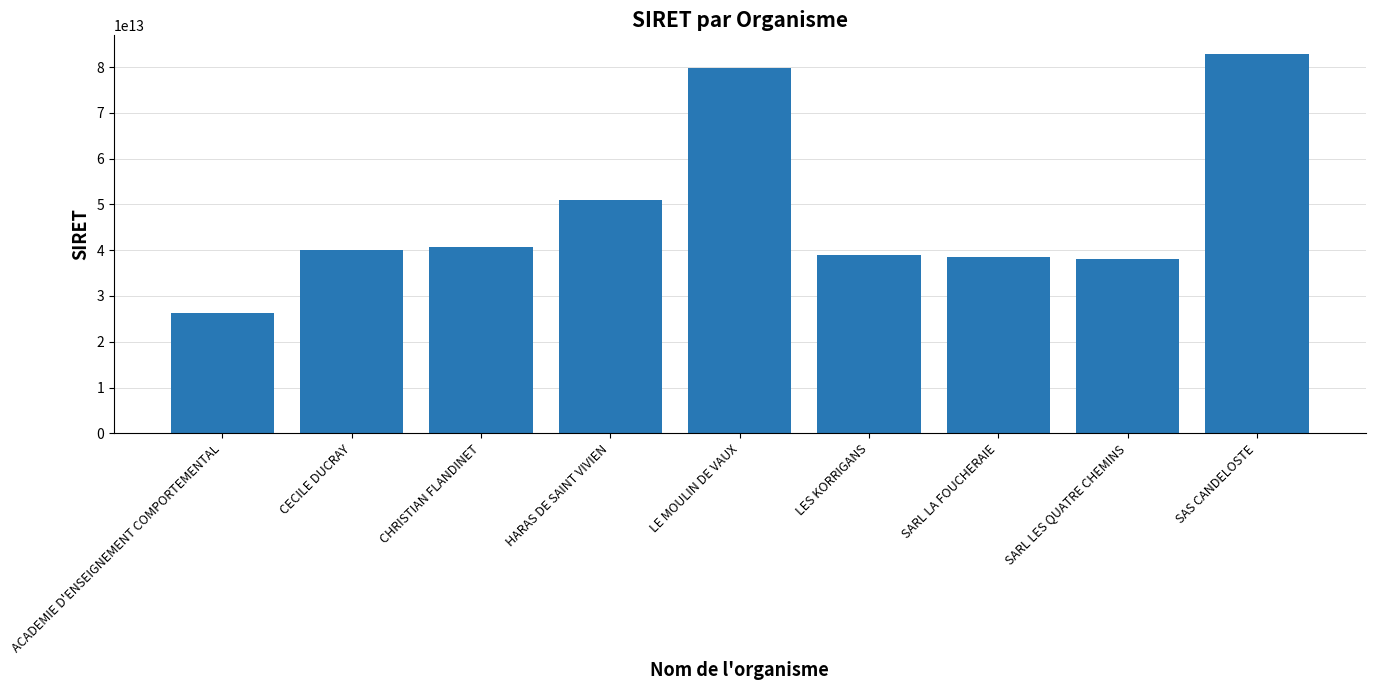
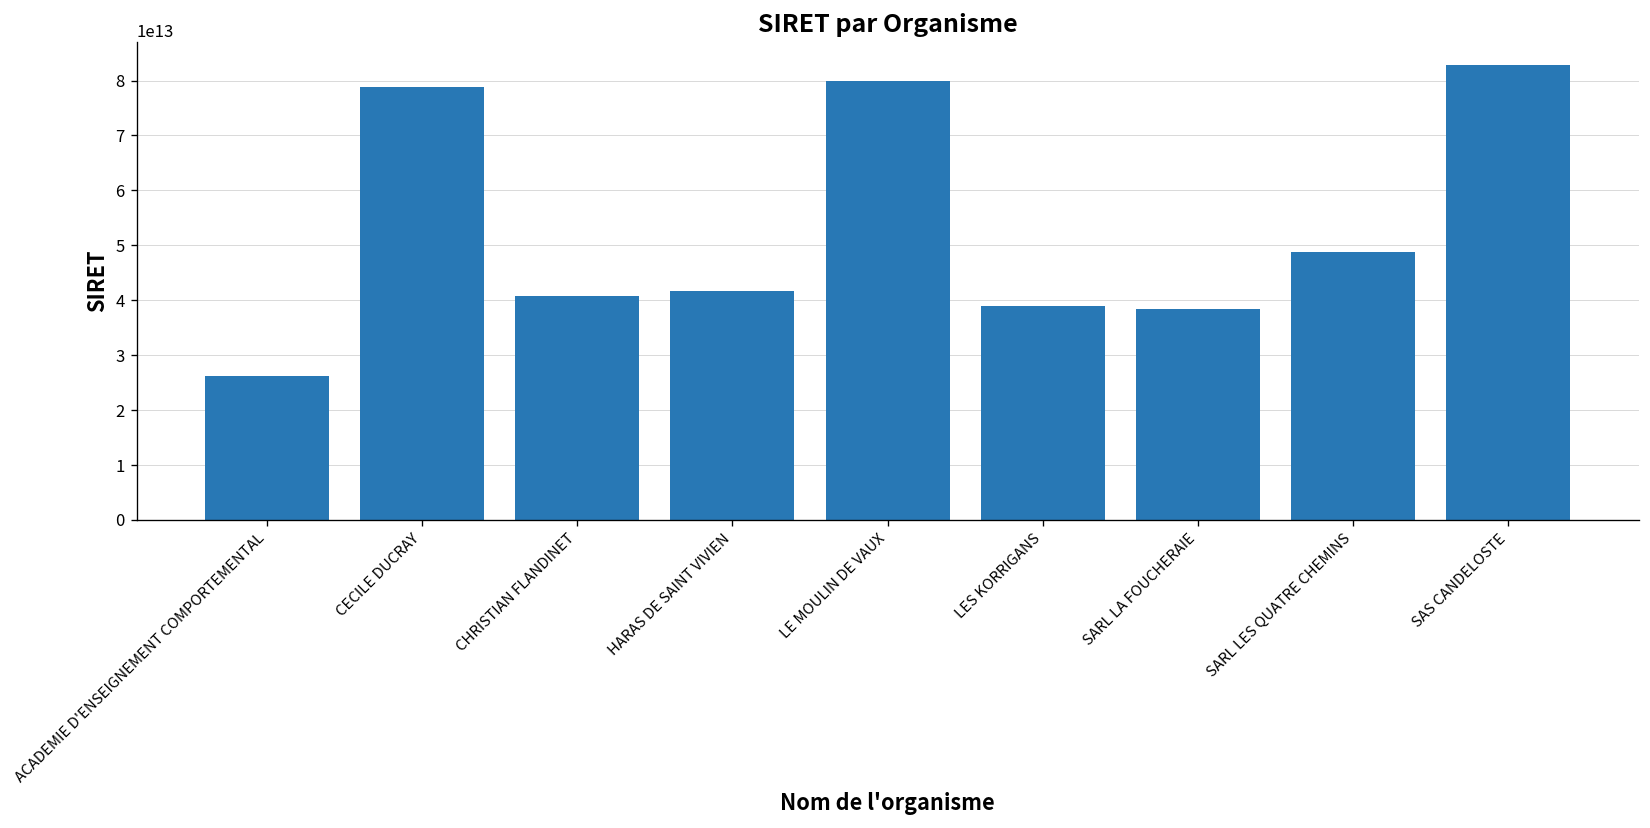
CECILE DUCRAY: 40000000000000 -> 79000000000000
HARAS DE SAINT VIVIEN: 51000000000000 -> 42000000000000
SARL LES QUATRE CHEMINS: 38000000000000 -> 49000000000000
